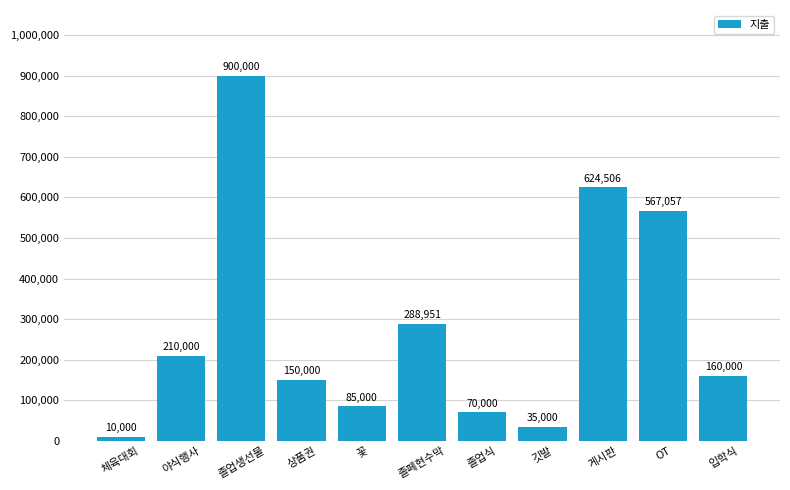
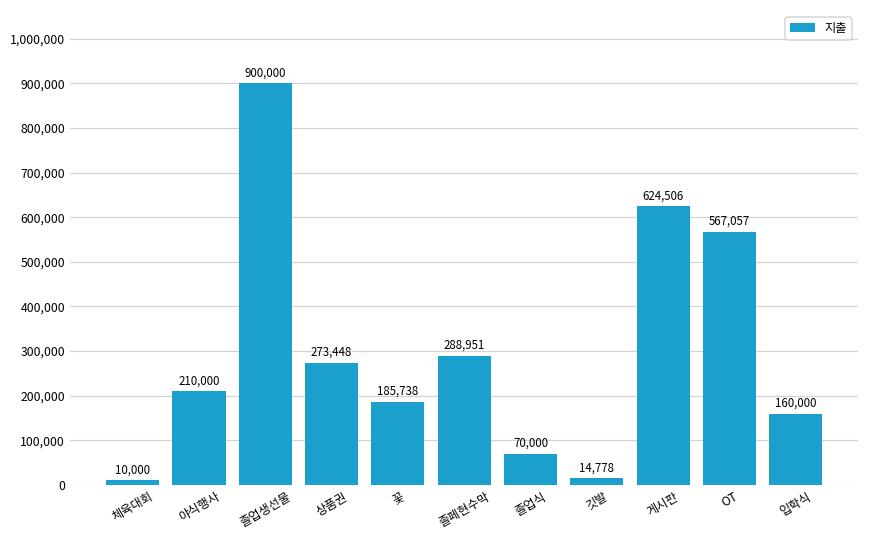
상품권: 150,000 -> 273,448
꽃: 85,000 -> 185,738
깃발: 35,000 -> 14,778
